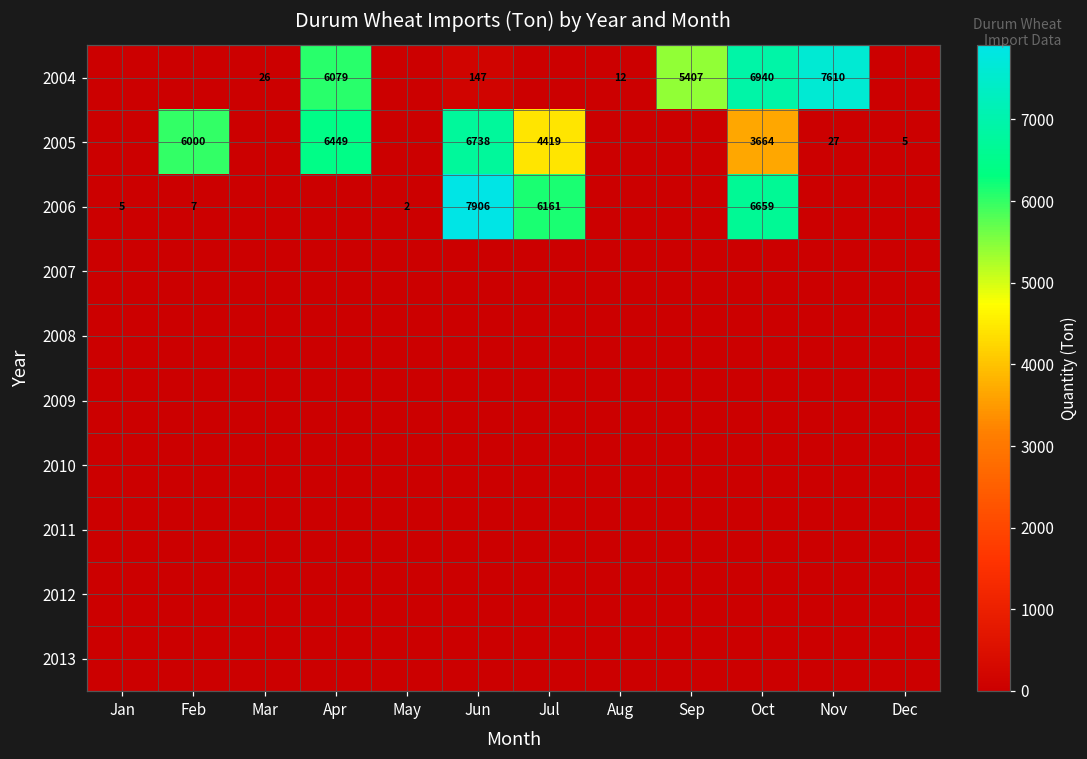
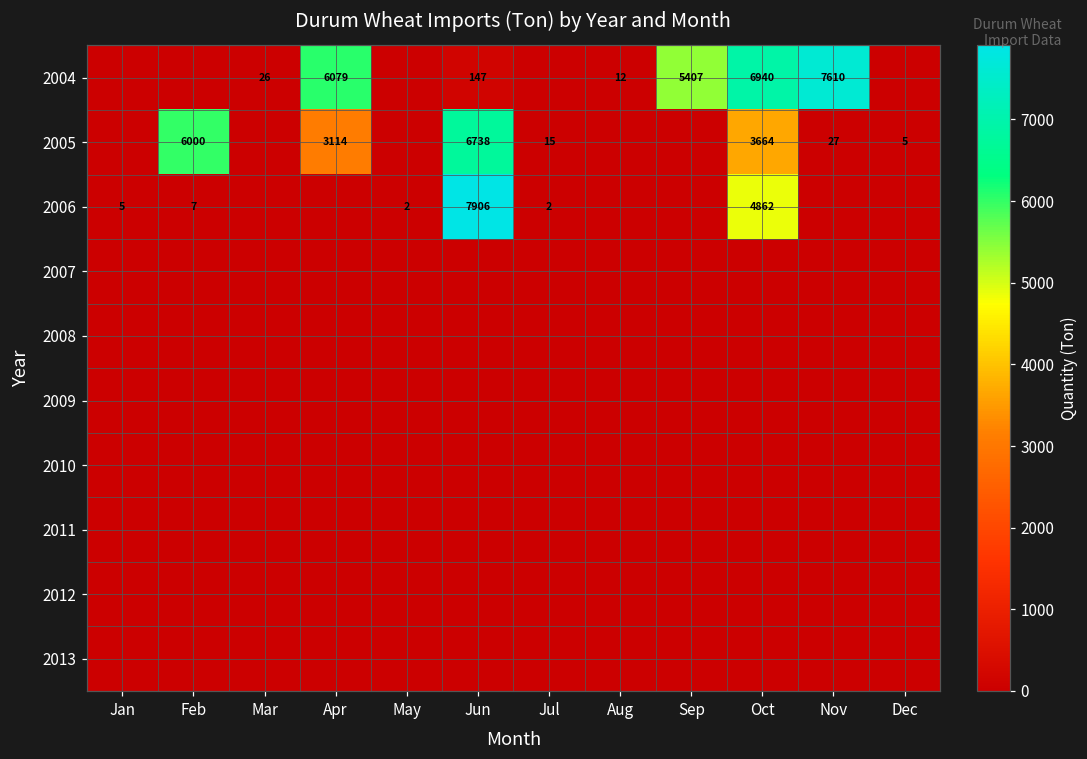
2005, Apr: 6449 -> 3114
2005, Jul: 4419 -> 15
2006, Jul: 6161 -> 2
2006, Oct: 6659 -> 4862
